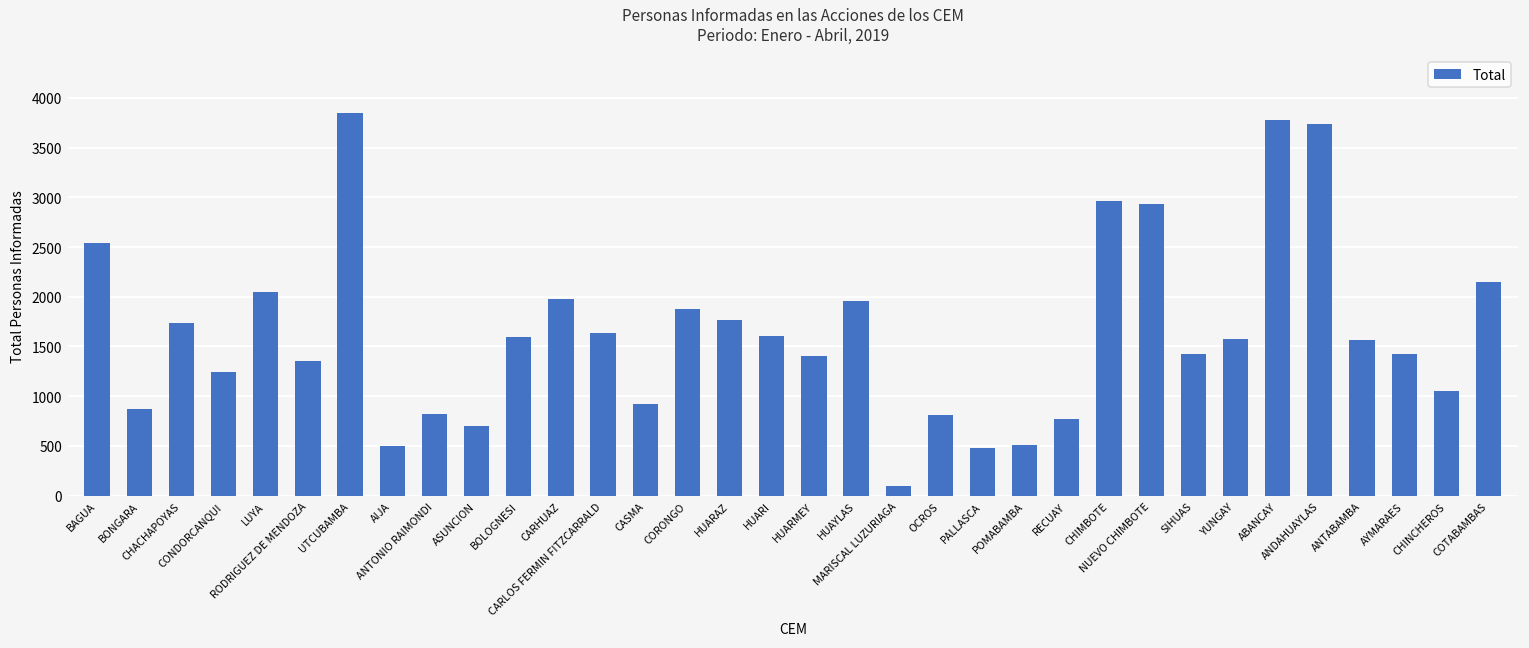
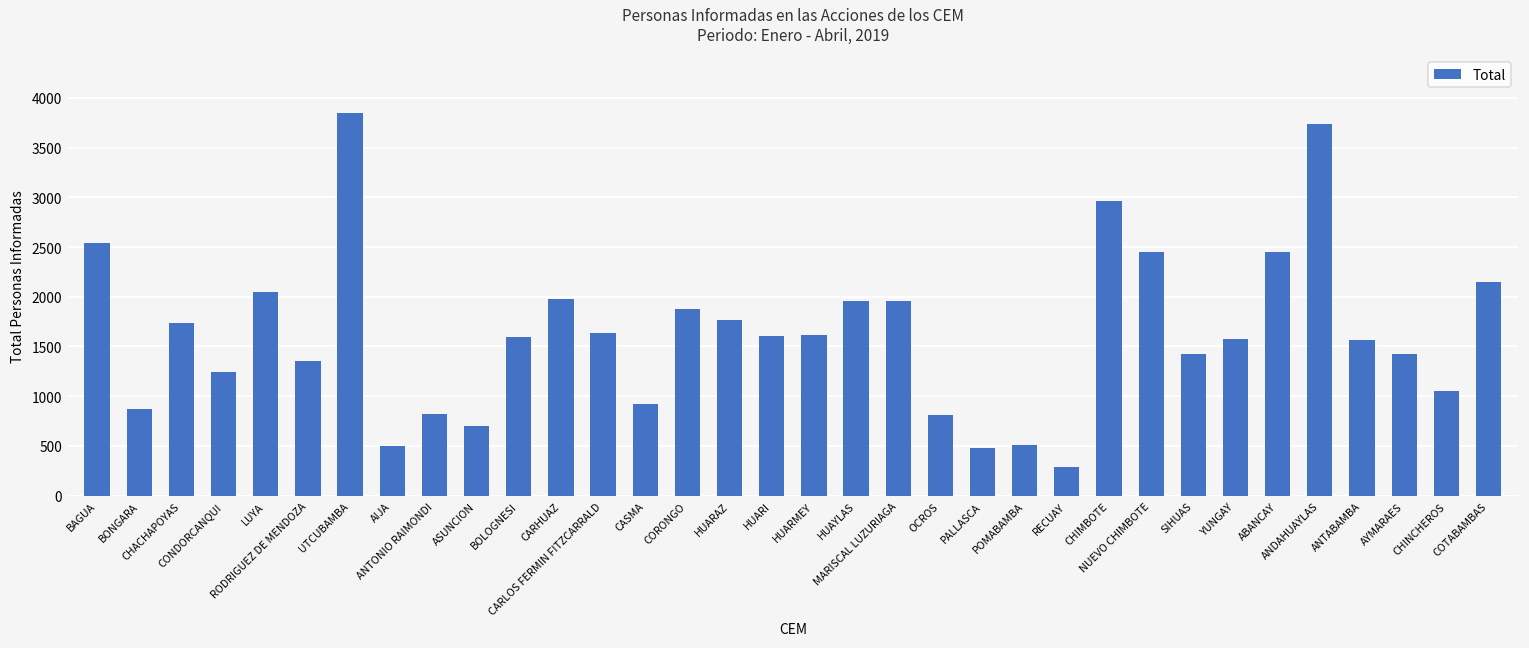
HUARMEY: 1400 -> 1600
MARISCAL LUZURIAGA: 100 -> 2000
RECUAY: 800 -> 300
NUEVO CHIMBOTE: 2900 -> 2500
ABANCAY: 3800 -> 2500
